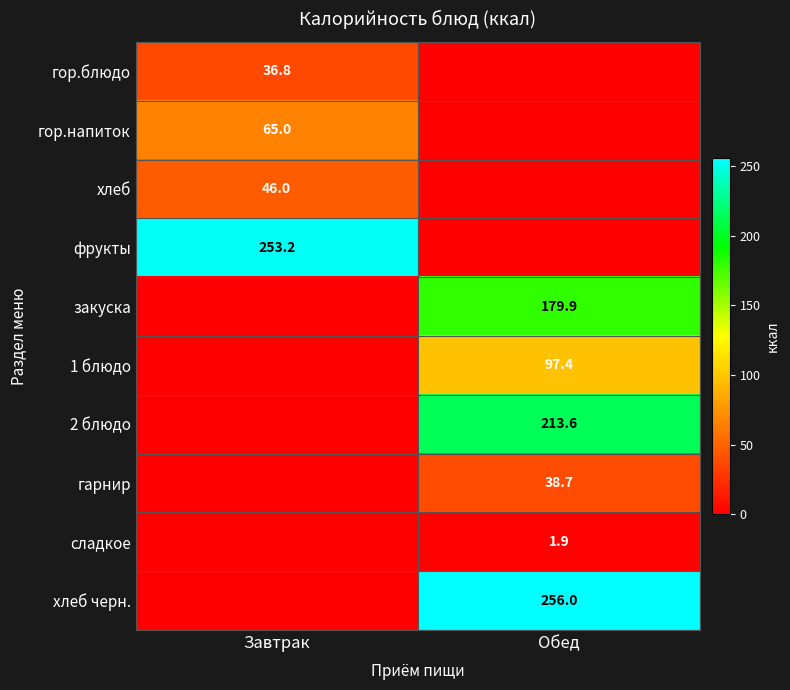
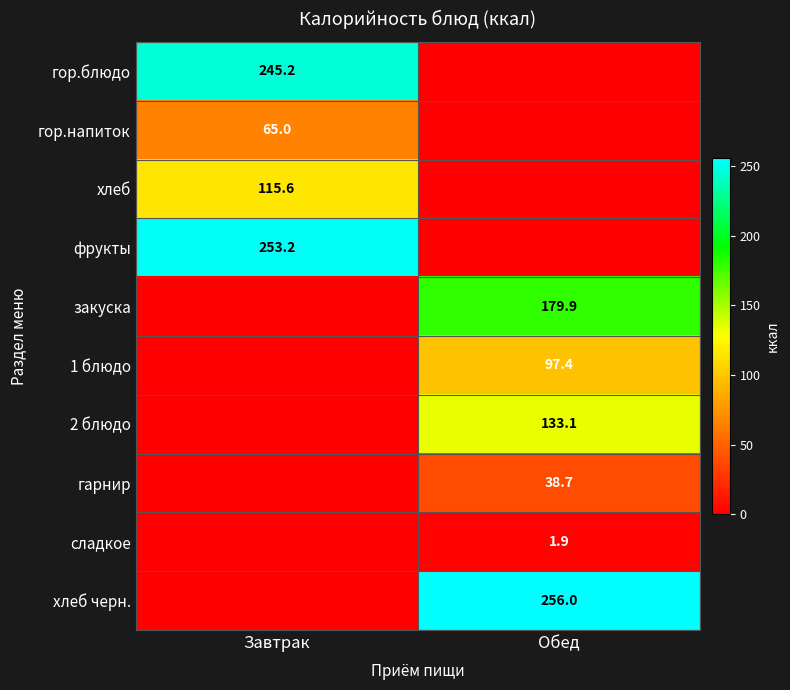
гор.блюдо, Завтрак: 36.8 -> 245.2
хлеб, Завтрак: 46.0 -> 115.6
2 блюдо, Обед: 213.6 -> 133.1
